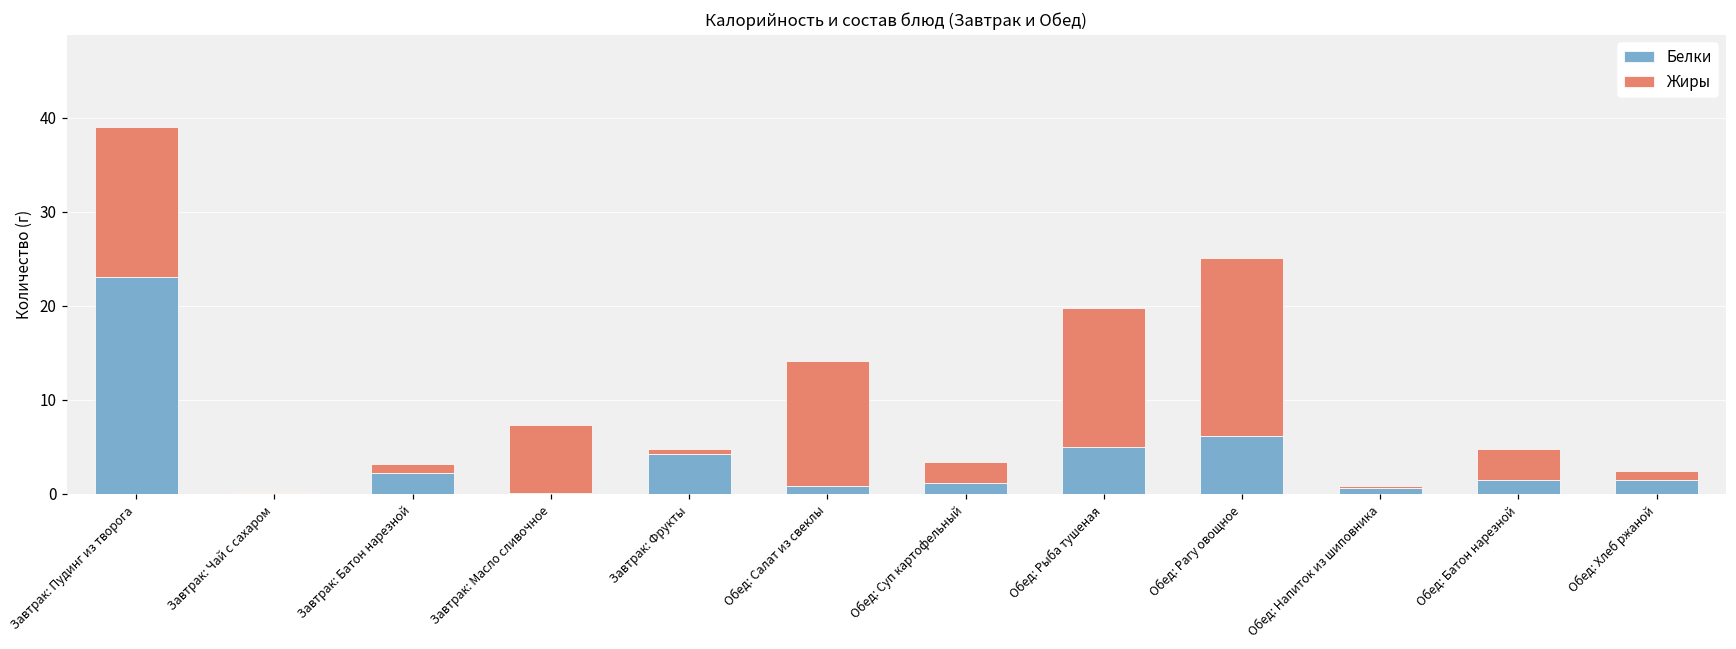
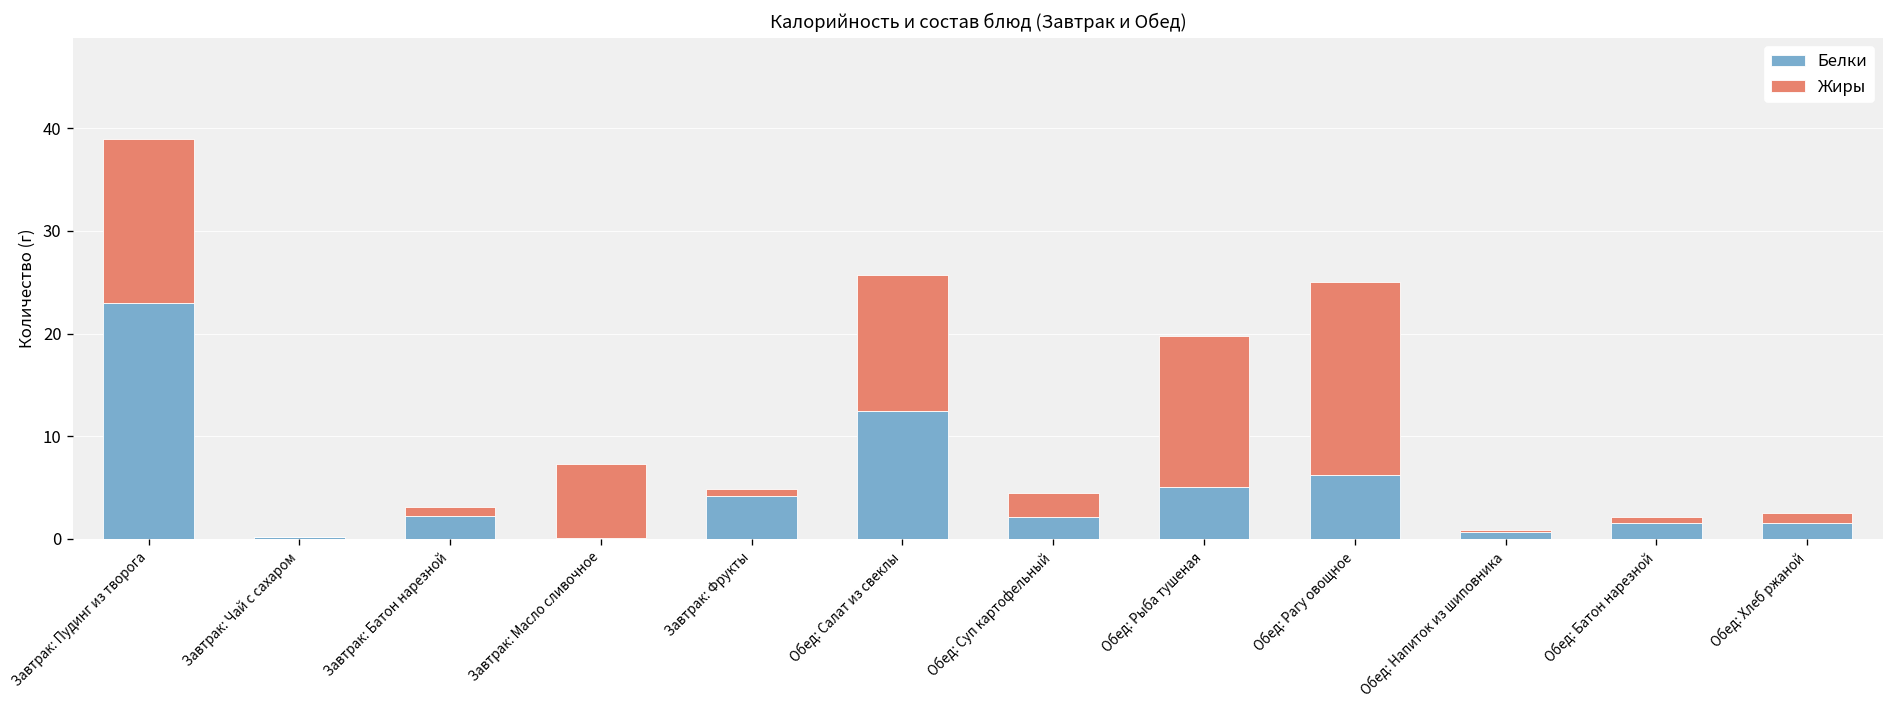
Белки, Обед: Салат из свеклы: 1 -> 12
Белки, Обед: Суп картофельный: 1 -> 2
Жиры, Обед: Батон нарезной: 3 -> 1
